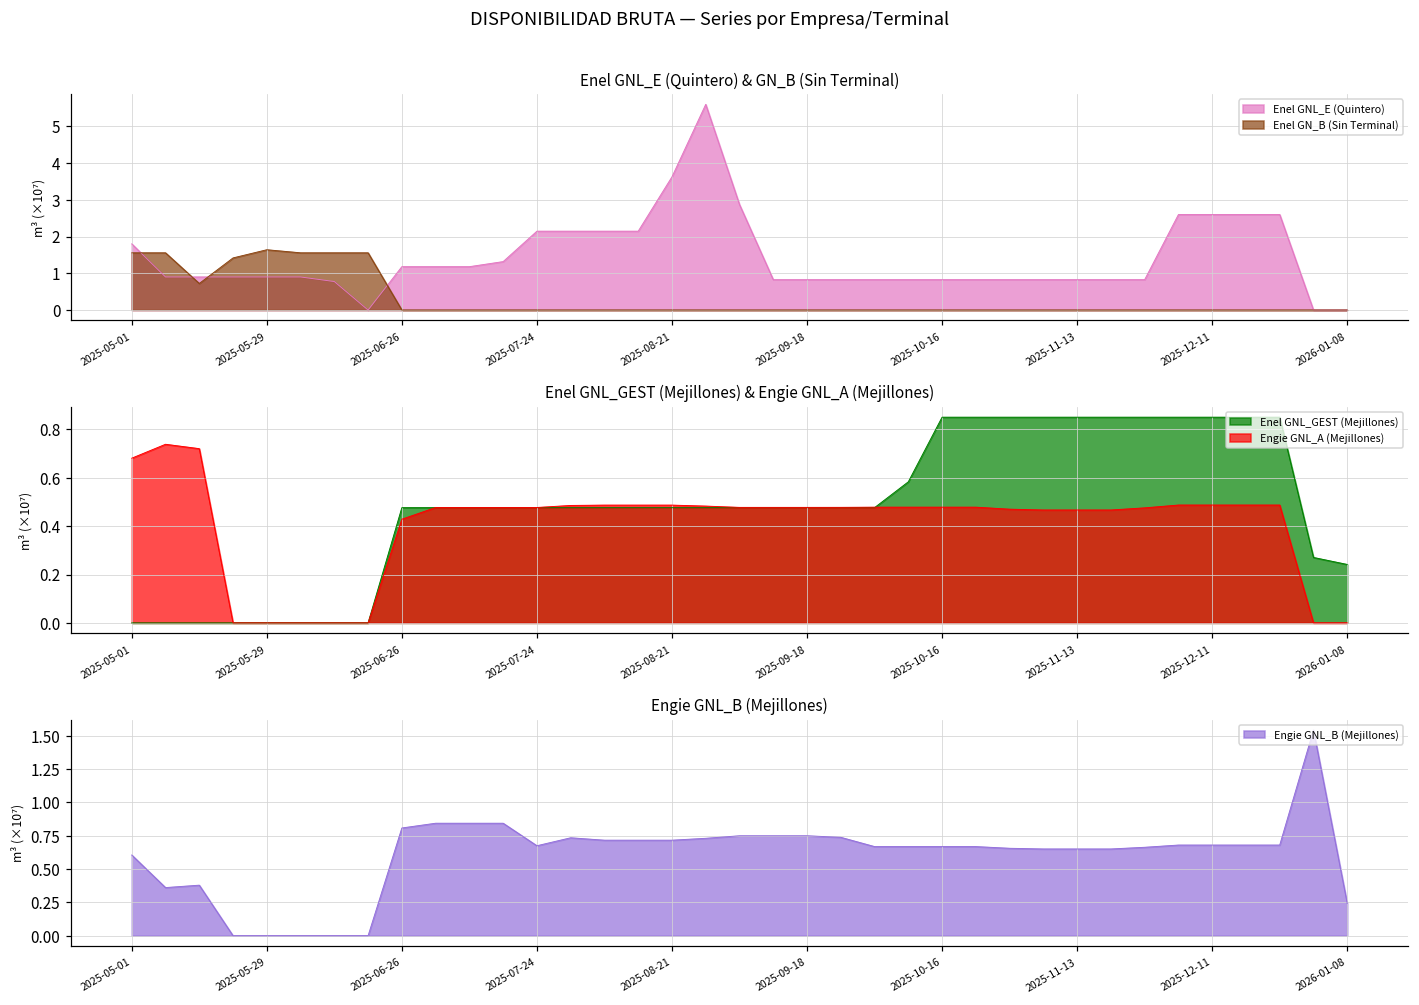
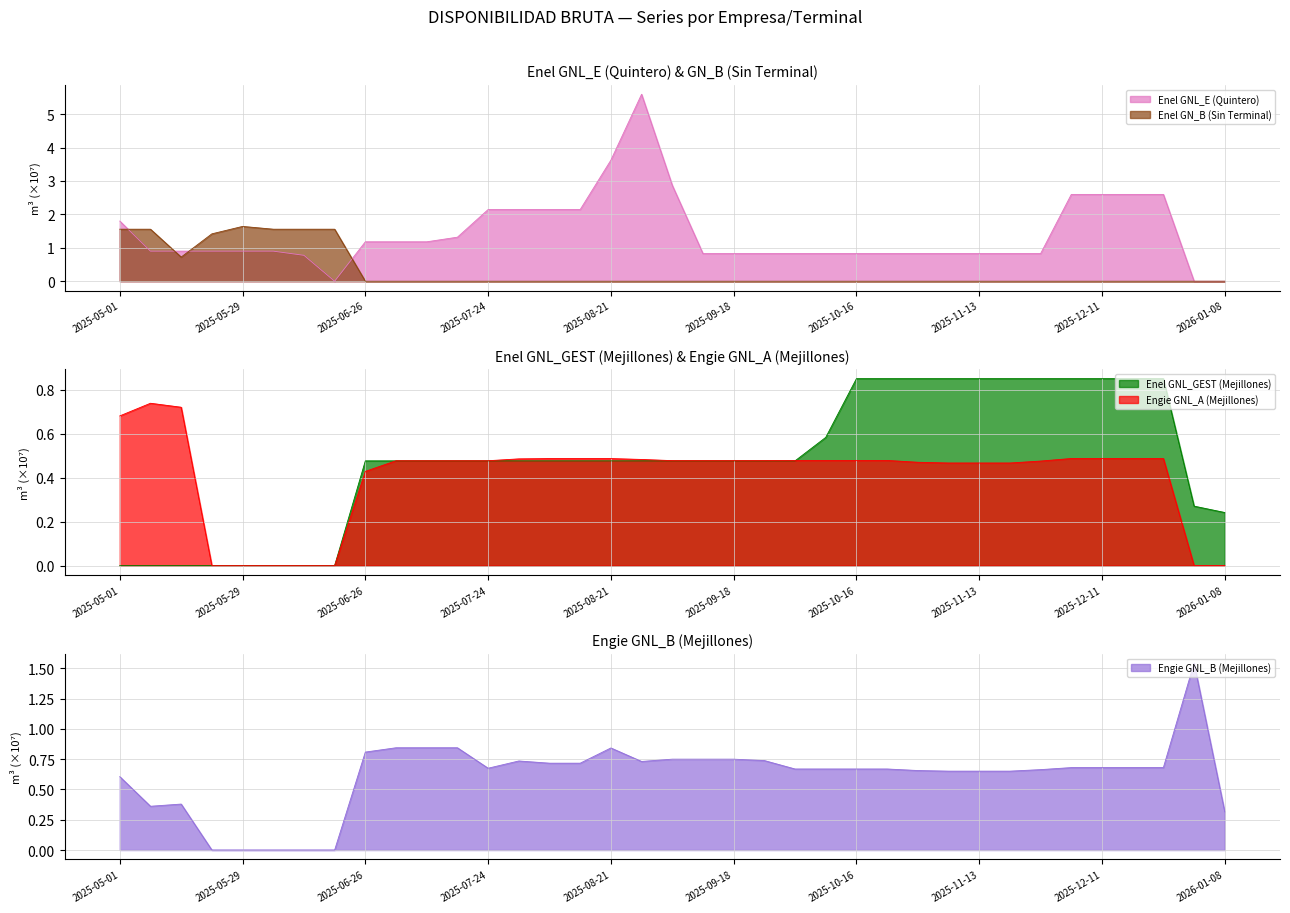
Engie GNL_B (Mejillones), 2025-08-21: 0.72 -> 0.84
Engie GNL_B (Mejillones), 2026-01-08: 0.24 -> 0.31
